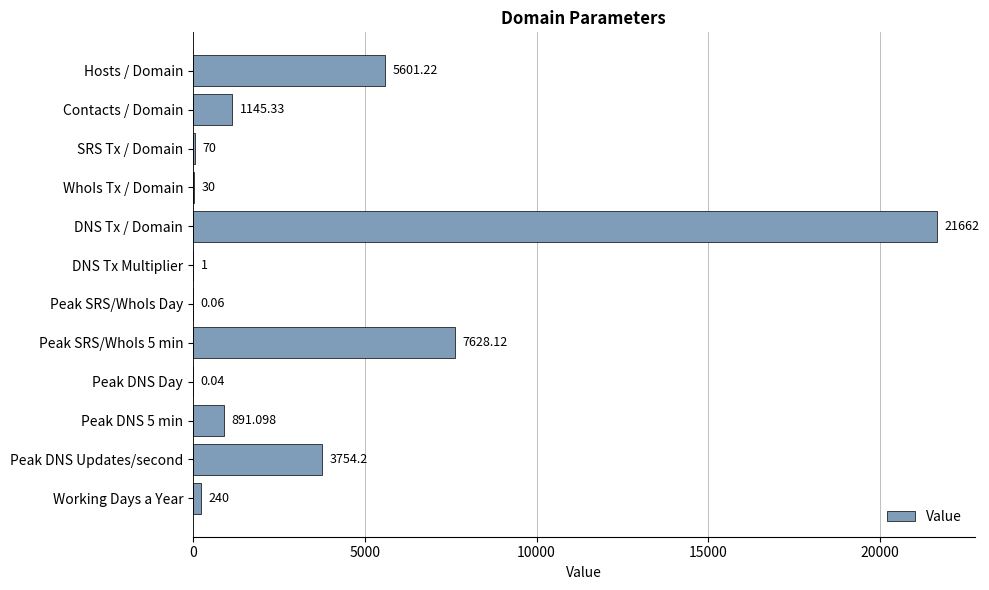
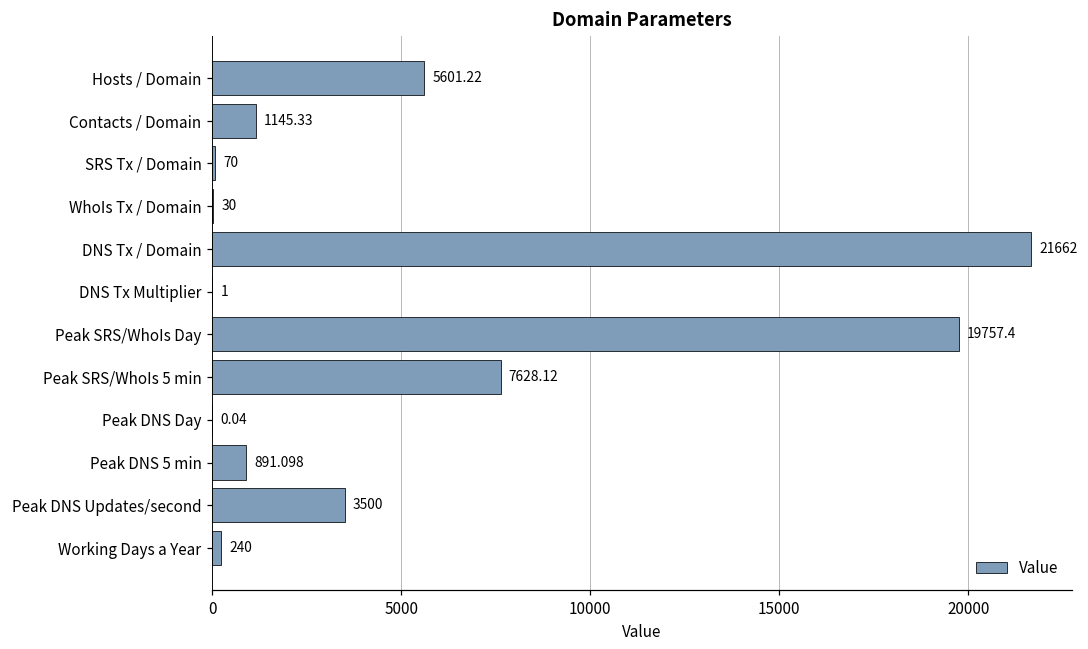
Peak SRS/WhoIs Day: 0.06 -> 19757.4
Peak DNS Updates/second: 3754.2 -> 3500
